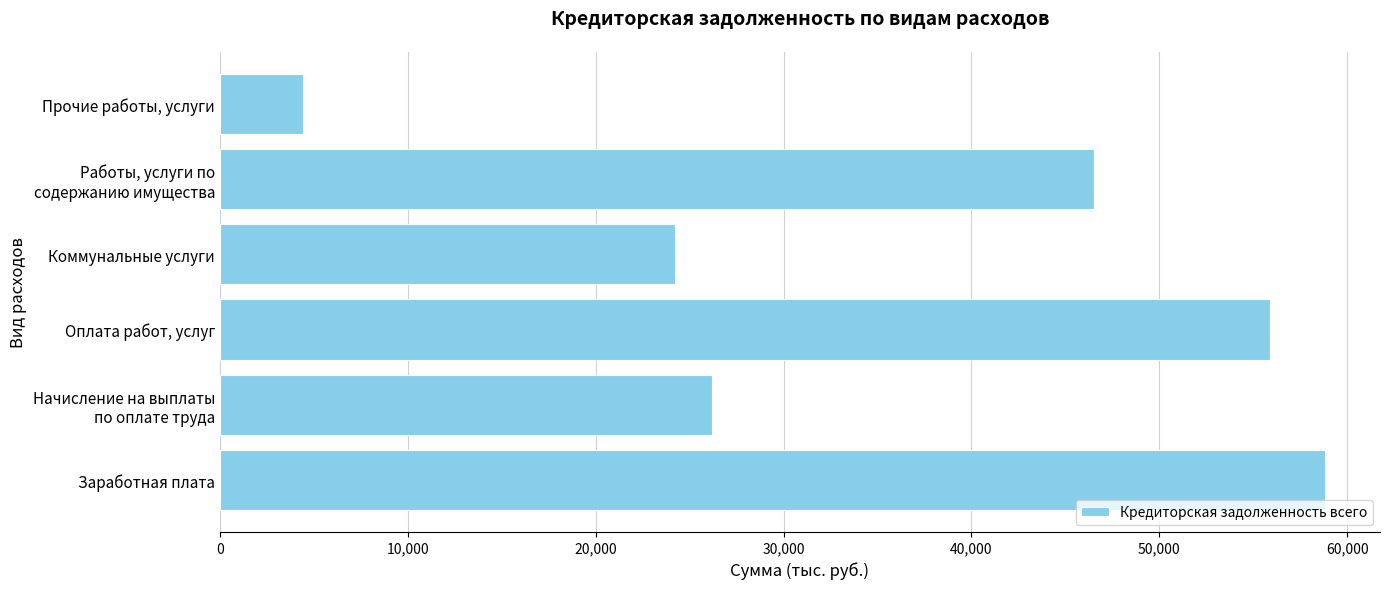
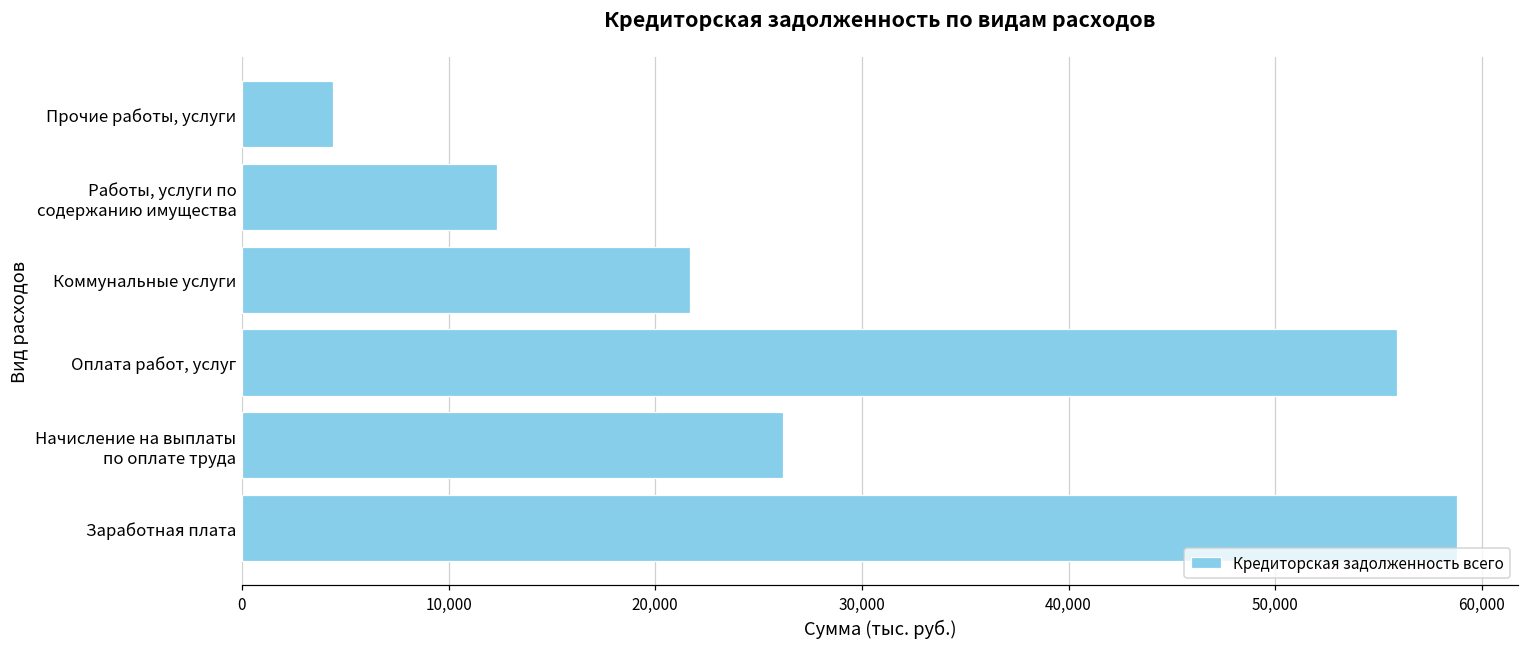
Работы, услуги по содержанию имущества: 46,500 -> 12,400
Коммунальные услуги: 24,200 -> 21,700
